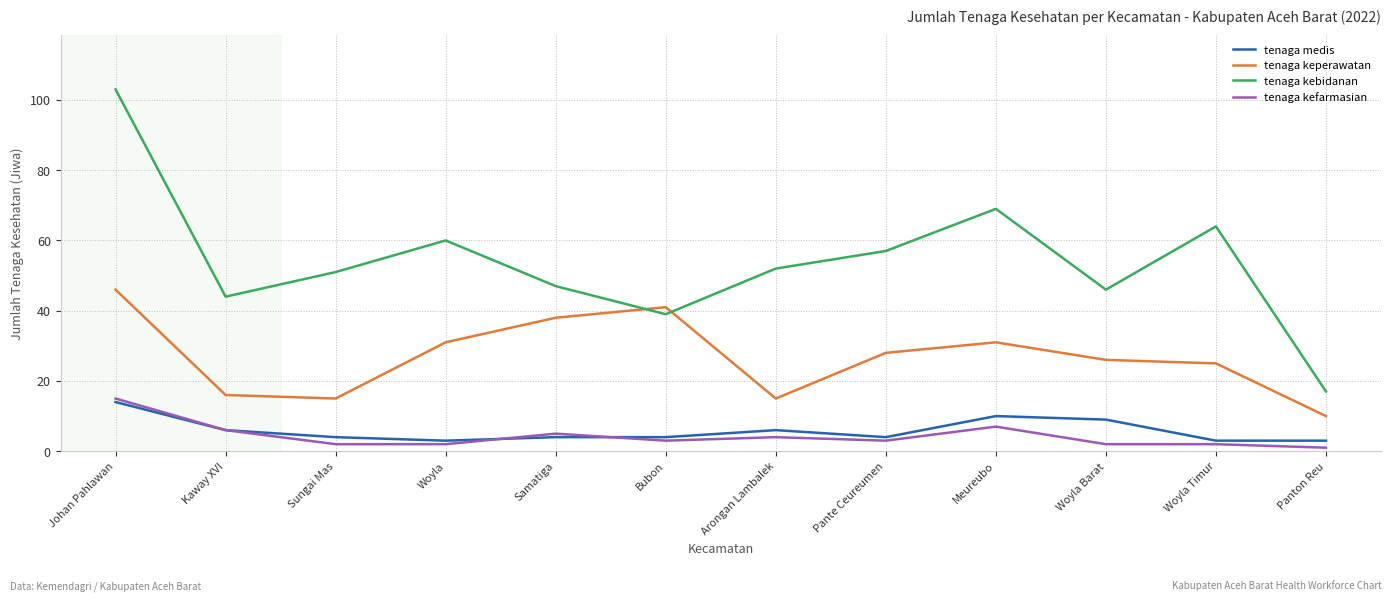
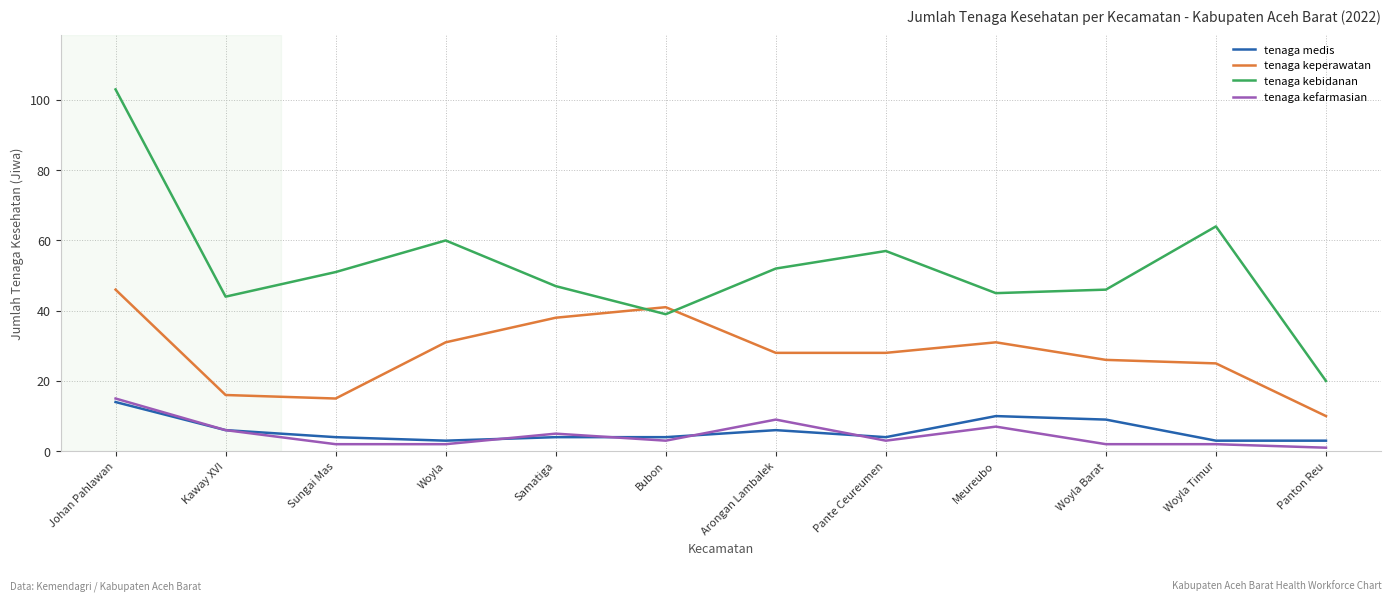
tenaga keperawatan, Arongan Lambalek: 15 -> 28
tenaga kefarmasian, Arongan Lambalek: 4 -> 9
tenaga kebidanan, Meureubo: 69 -> 45
tenaga kebidanan, Panton Reu: 17 -> 20
